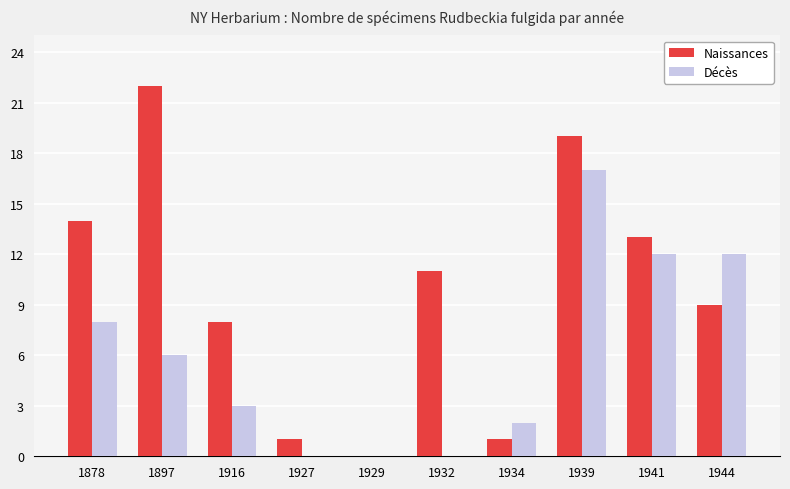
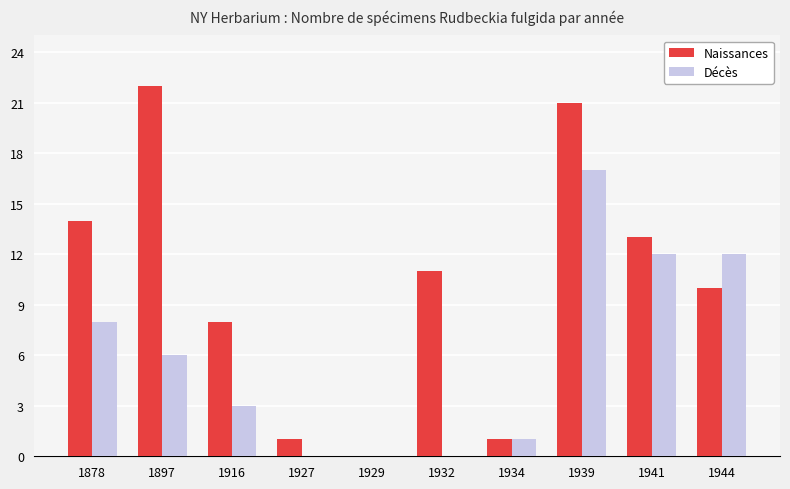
Décès, 1934: 2 -> 1
Naissances, 1939: 19 -> 21
Naissances, 1944: 9 -> 10
